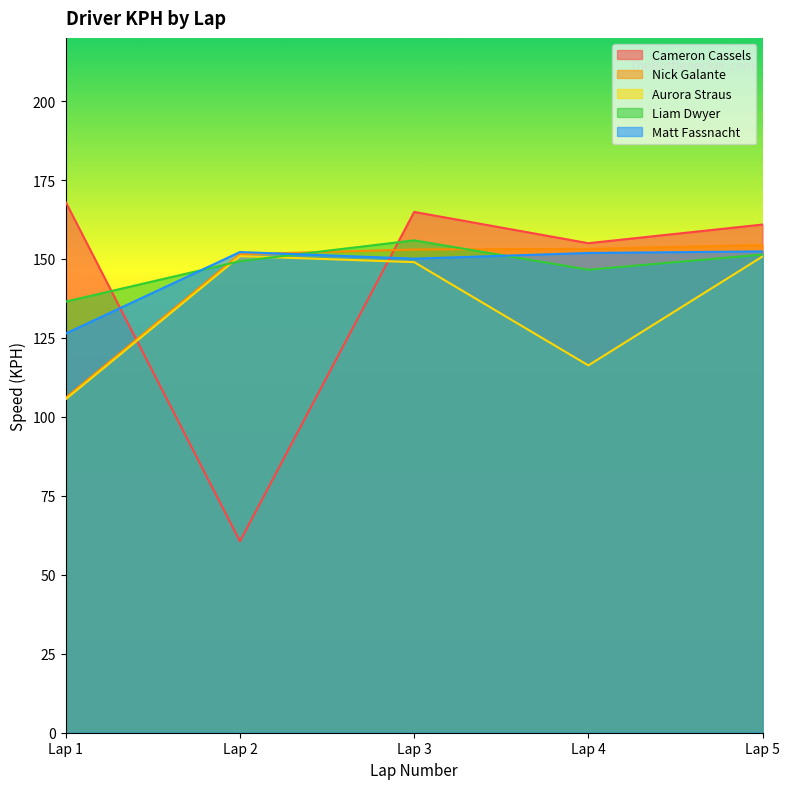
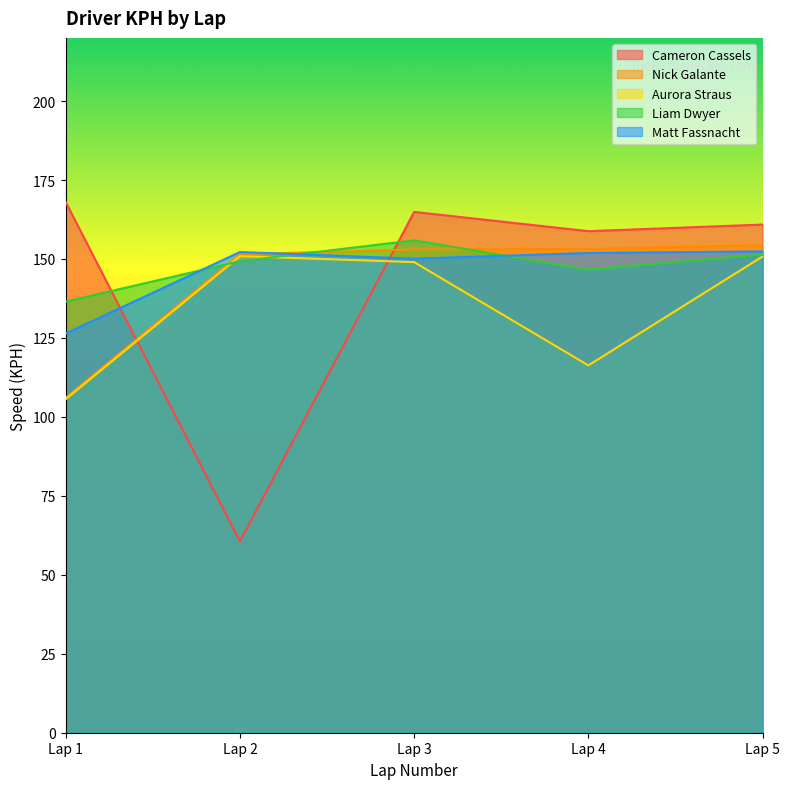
Cameron Cassels, Lap 4: 155 -> 159
